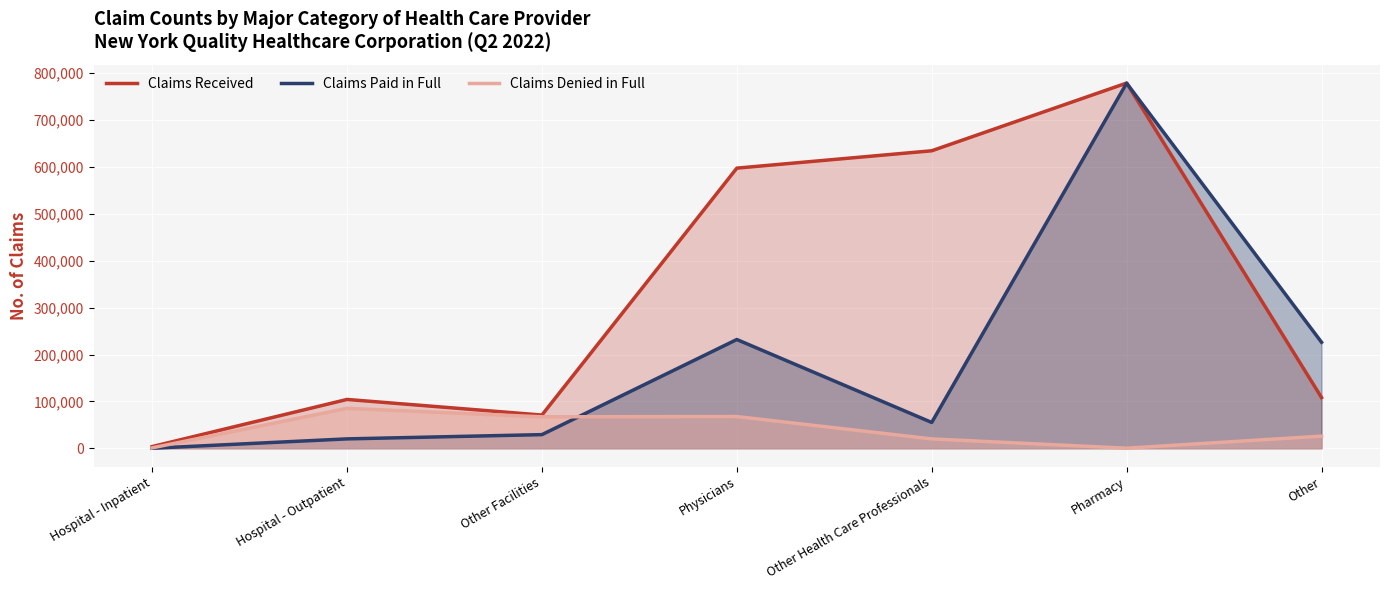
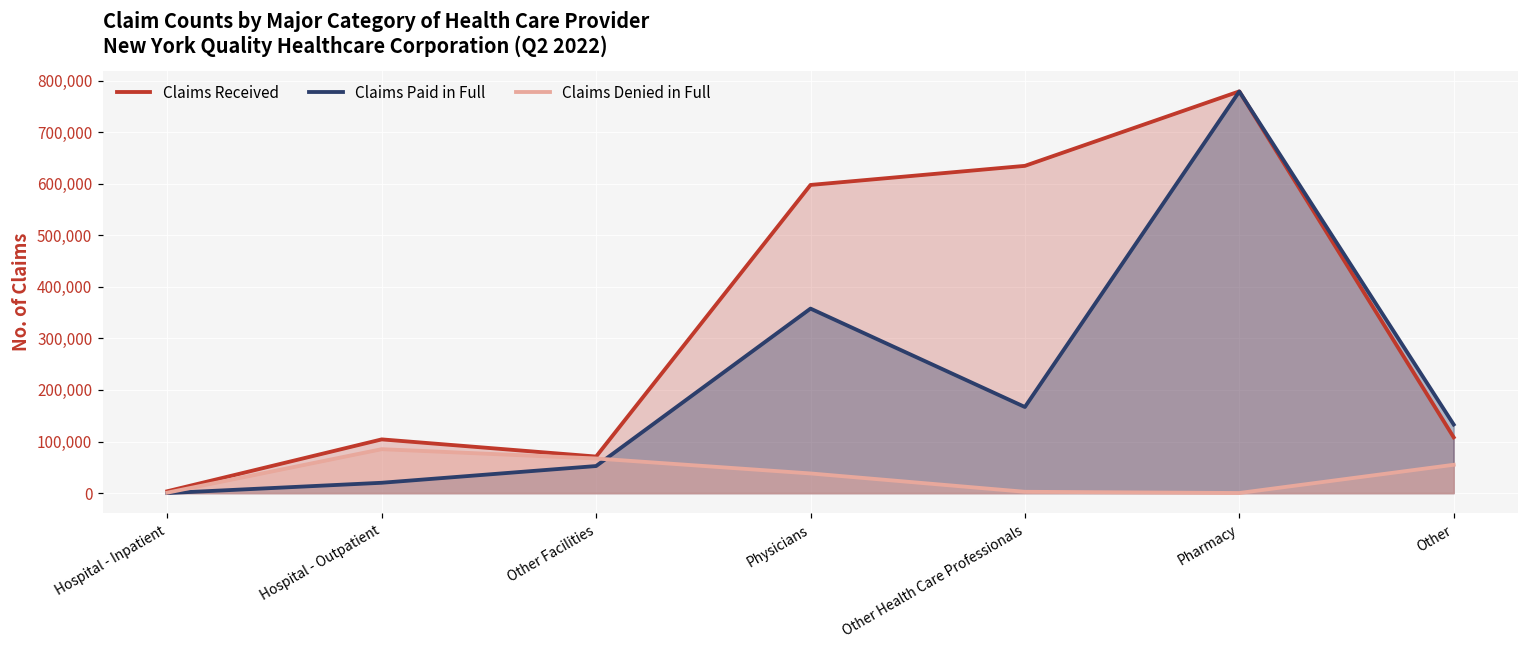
Claims Paid in Full, Other Facilities: 30,000 -> 50,000
Claims Paid in Full, Physicians: 230,000 -> 360,000
Claims Denied in Full, Physicians: 70,000 -> 40,000
Claims Paid in Full, Other Health Care Professionals: 60,000 -> 170,000
Claims Denied in Full, Other Health Care Professionals: 20,000 -> 0
Claims Paid in Full, Other: 230,000 -> 130,000
Claims Denied in Full, Other: 30,000 -> 50,000
